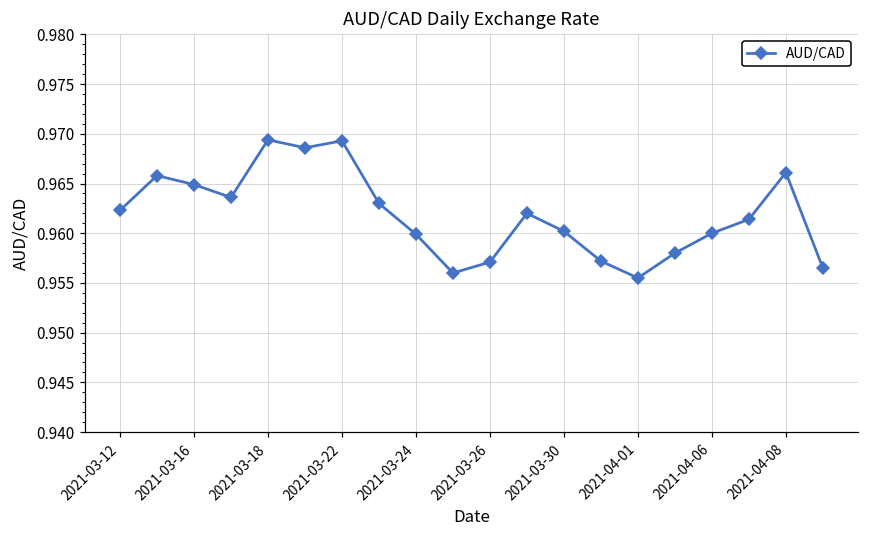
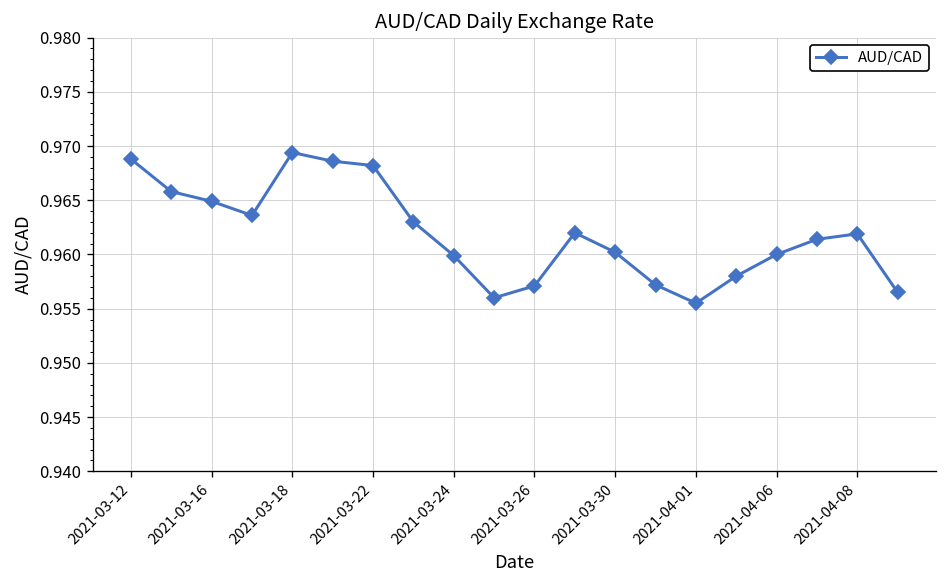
2021-03-12: 0.962 -> 0.969
2021-03-22: 0.969 -> 0.968
2021-04-08: 0.966 -> 0.962
